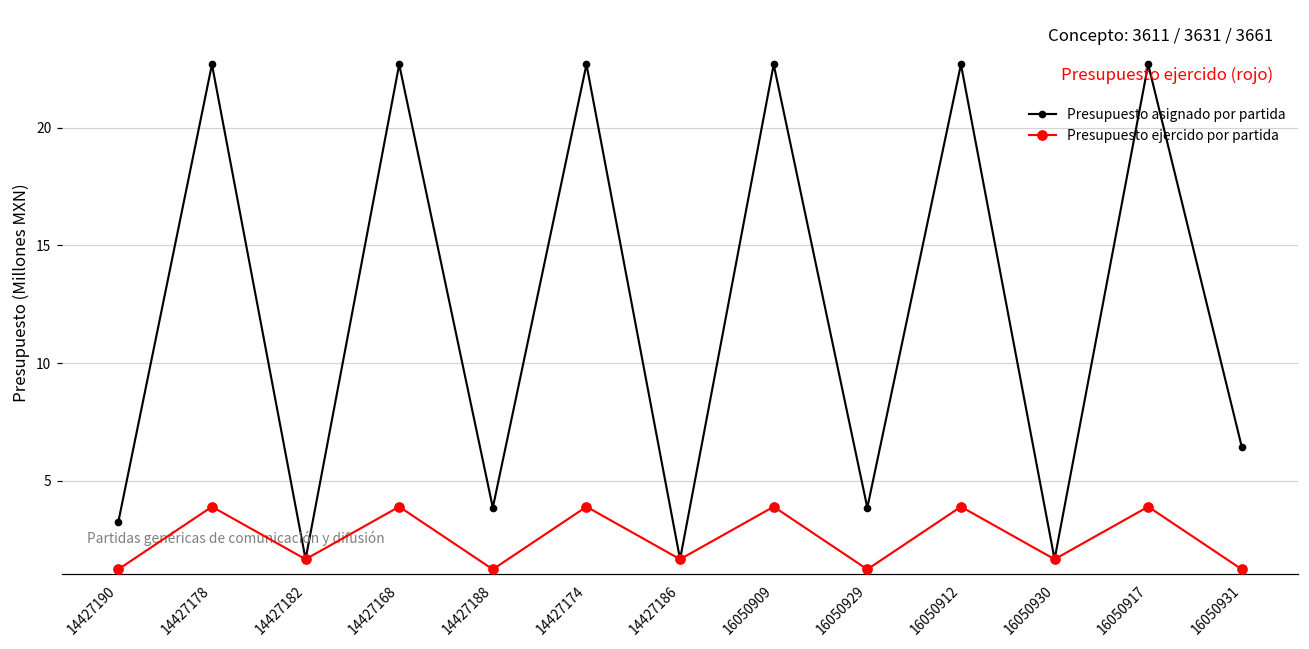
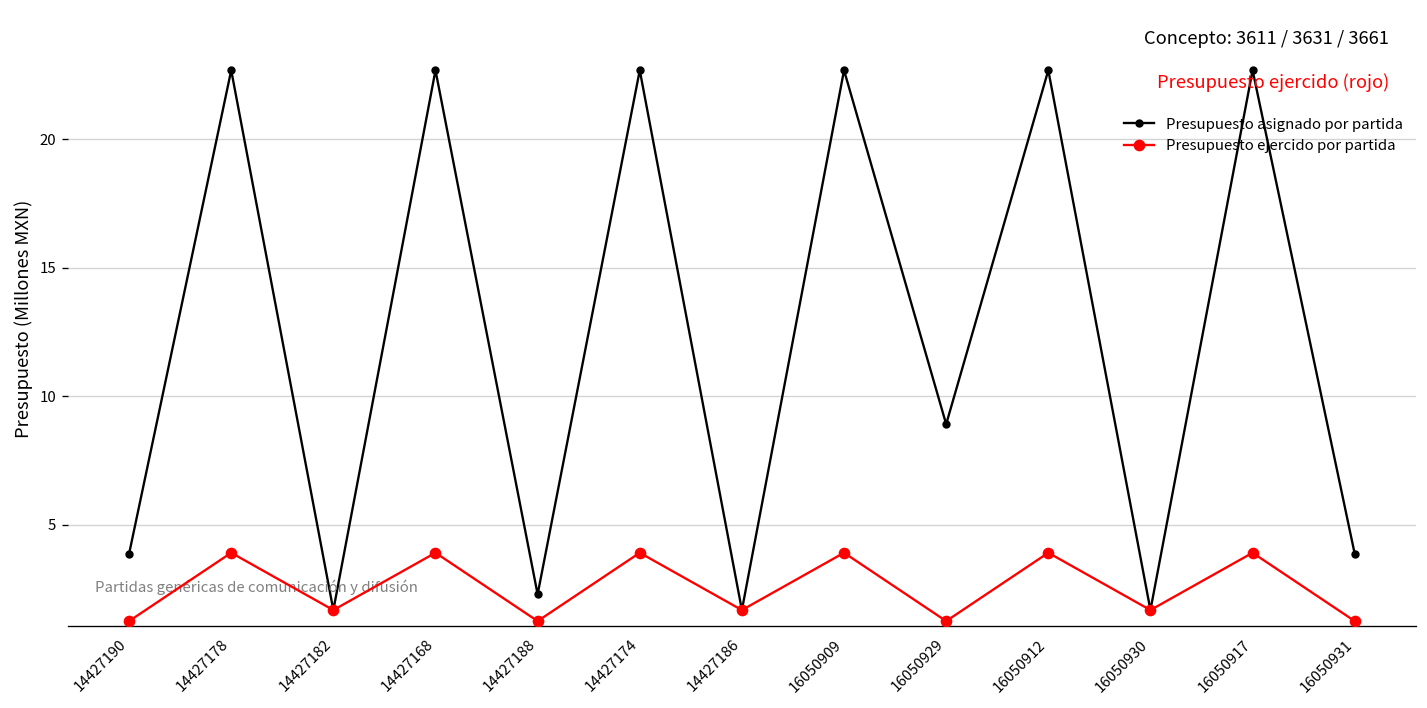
Presupuesto asignado por partida, 14427190: 3.3 -> 3.9
Presupuesto asignado por partida, 14427188: 3.9 -> 2.3
Presupuesto asignado por partida, 16050929: 3.9 -> 8.9
Presupuesto asignado por partida, 16050931: 6.4 -> 3.9
